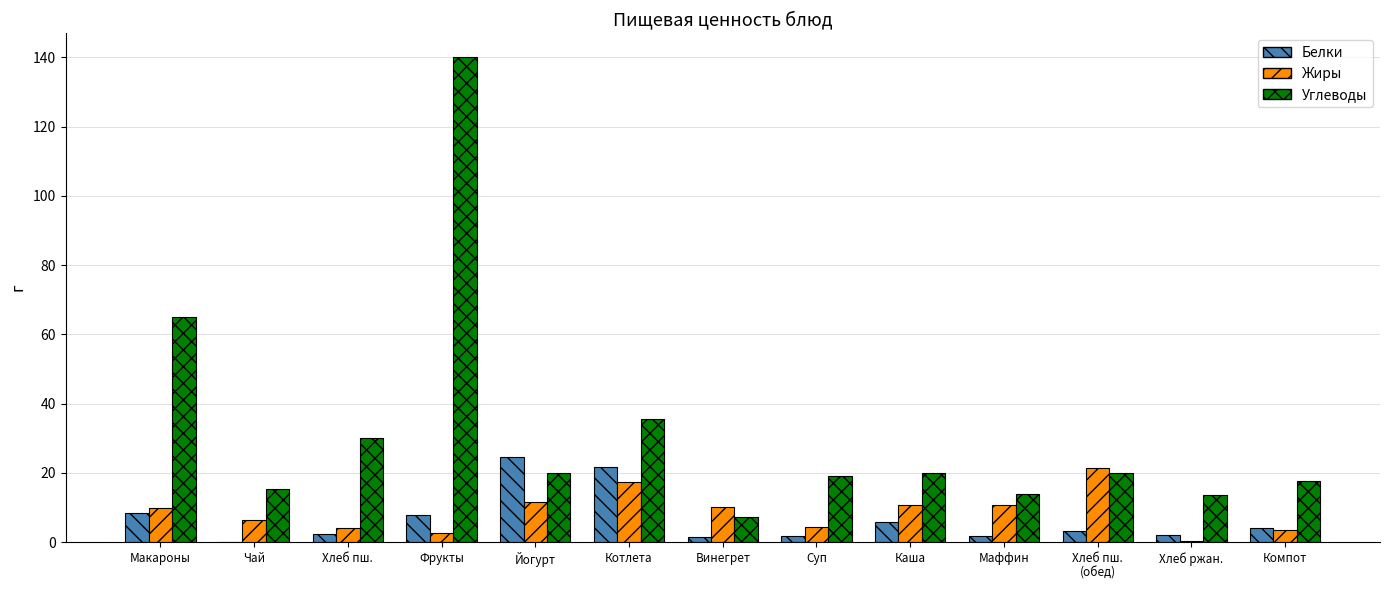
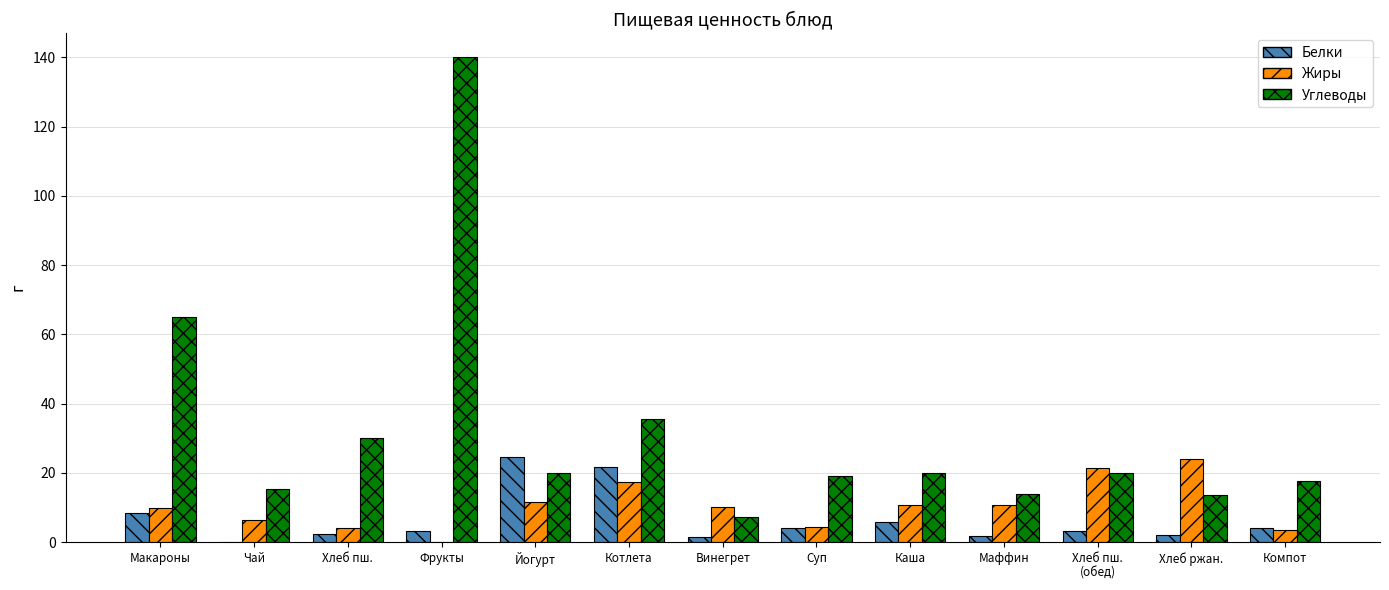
Белки, Фрукты: 8 -> 3
Жиры, Фрукты: 3 -> 0
Белки, Суп: 2 -> 4
Жиры, Хлеб ржан.: 0 -> 24
